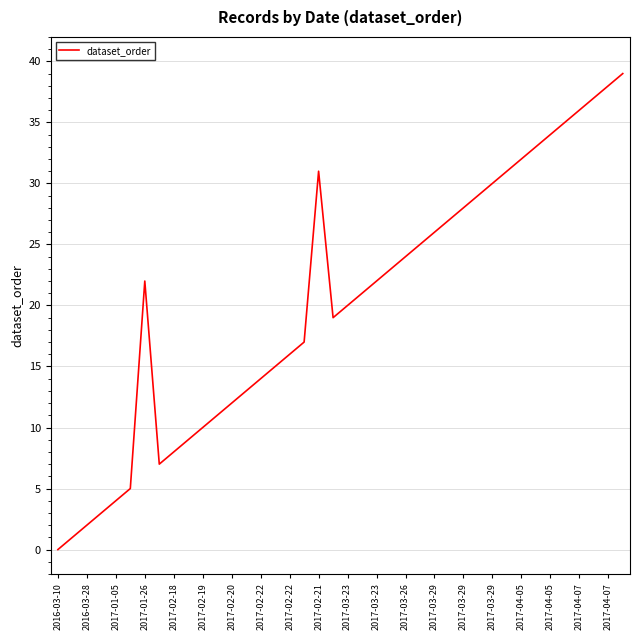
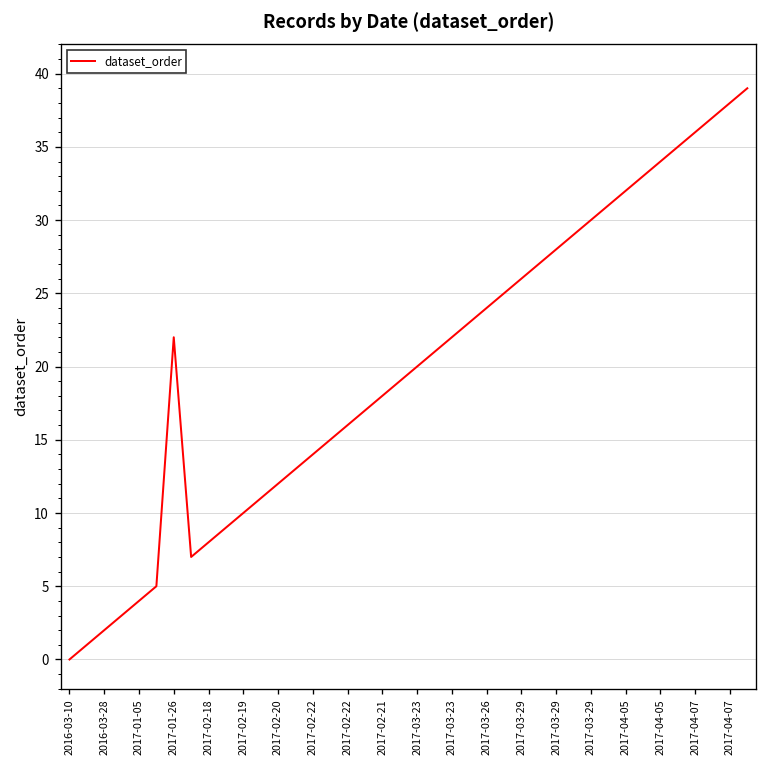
2017-02-21: 31 -> 18
